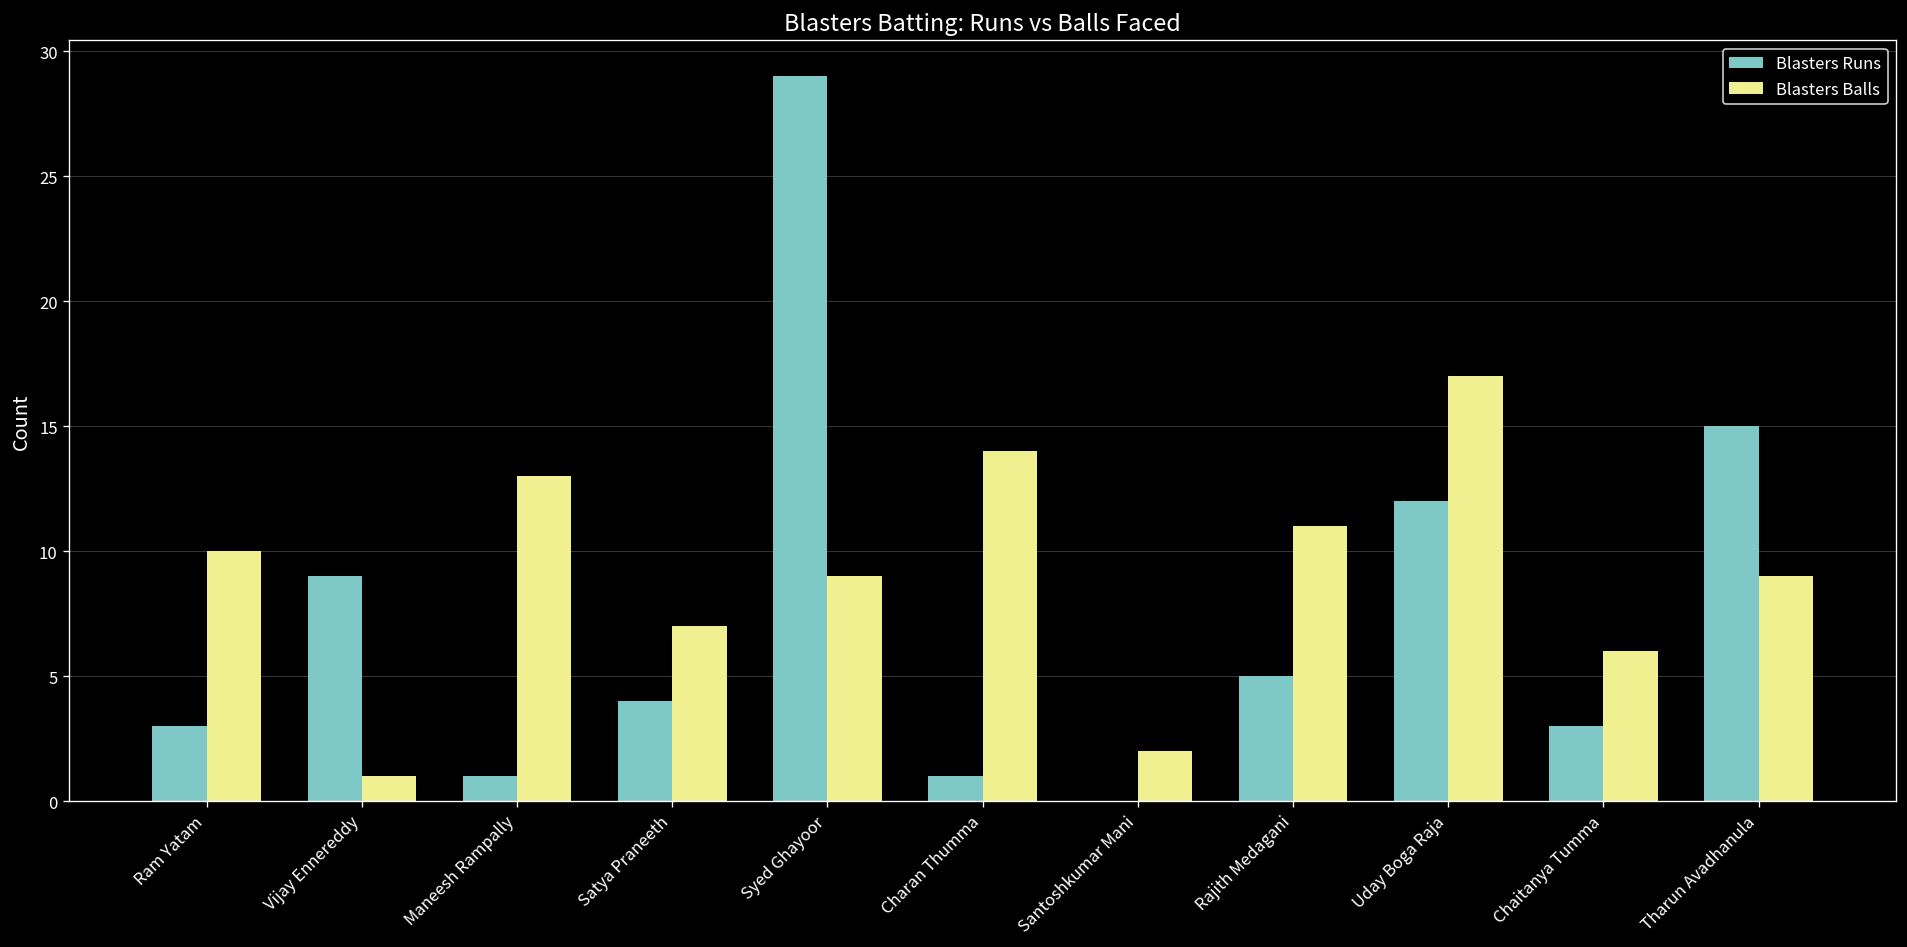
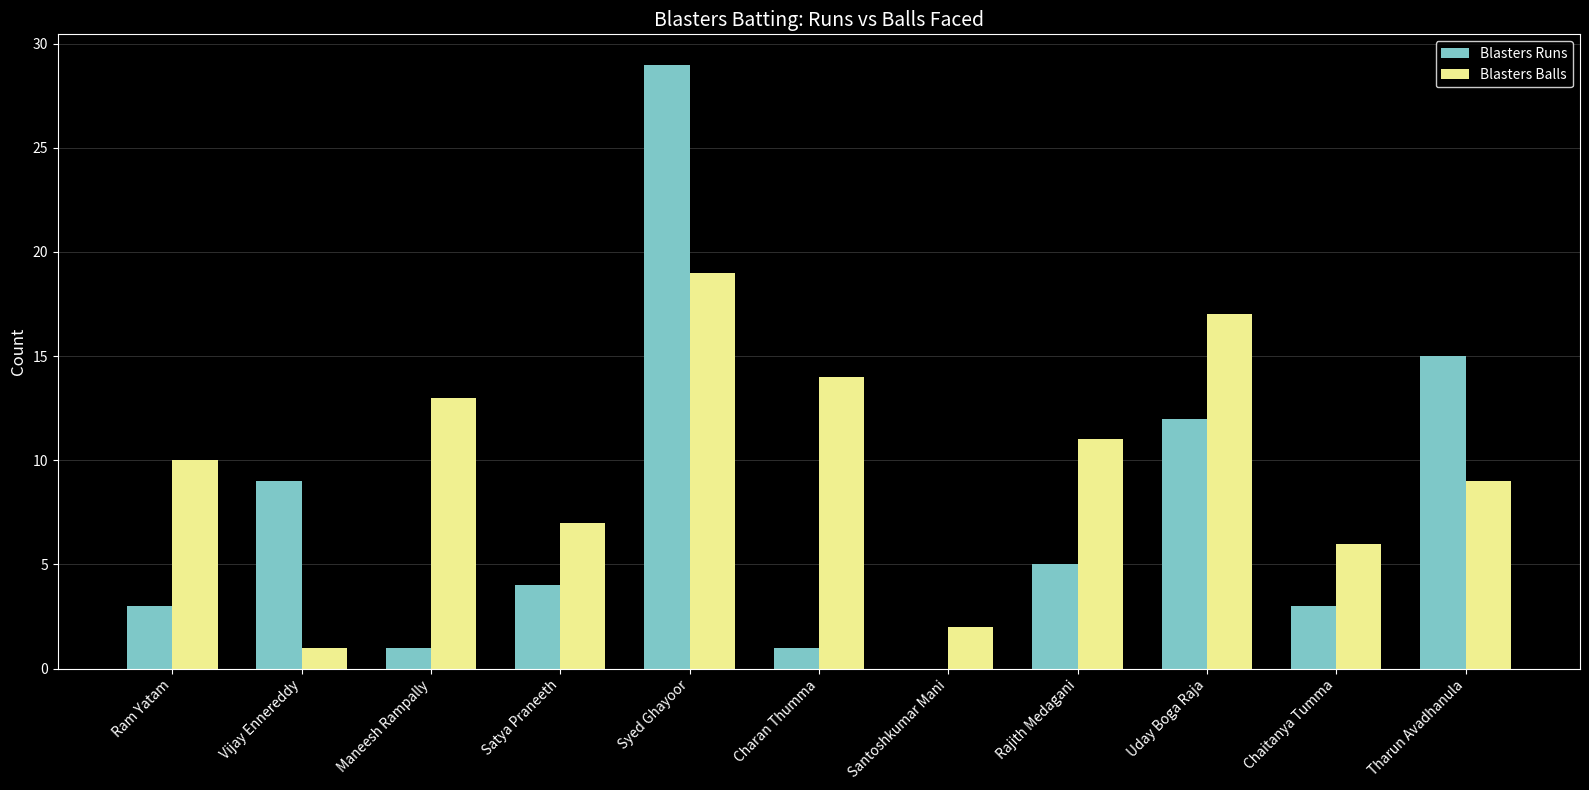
Blasters Balls, Syed Ghayoor: 9 -> 19
